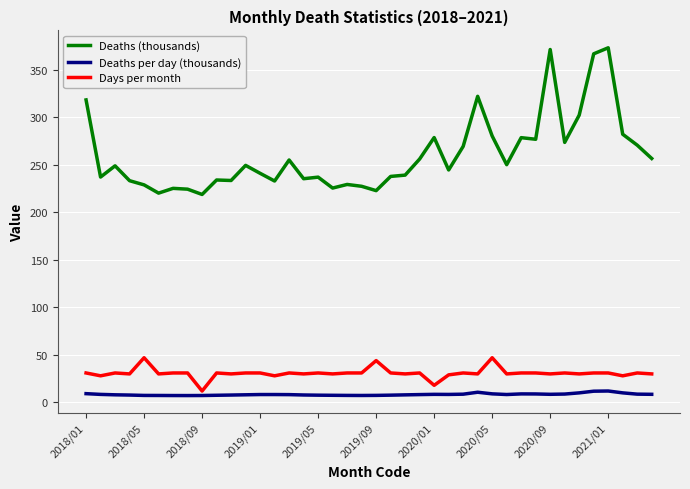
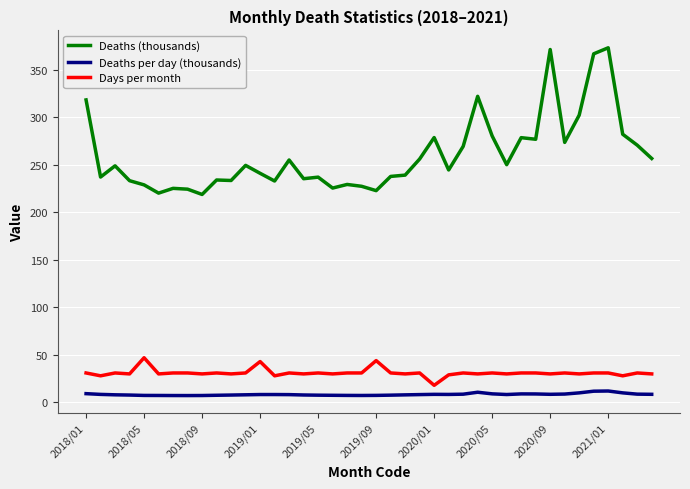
Days per month, 2018/09: 10 -> 30
Days per month, 2019/01: 30 -> 40
Days per month, 2020/05: 50 -> 30
